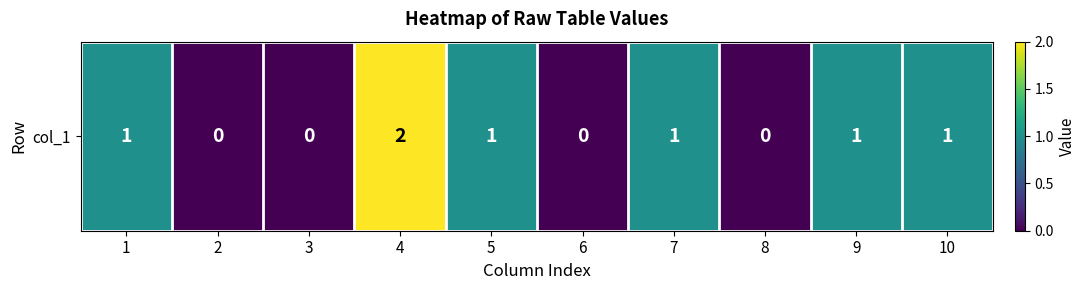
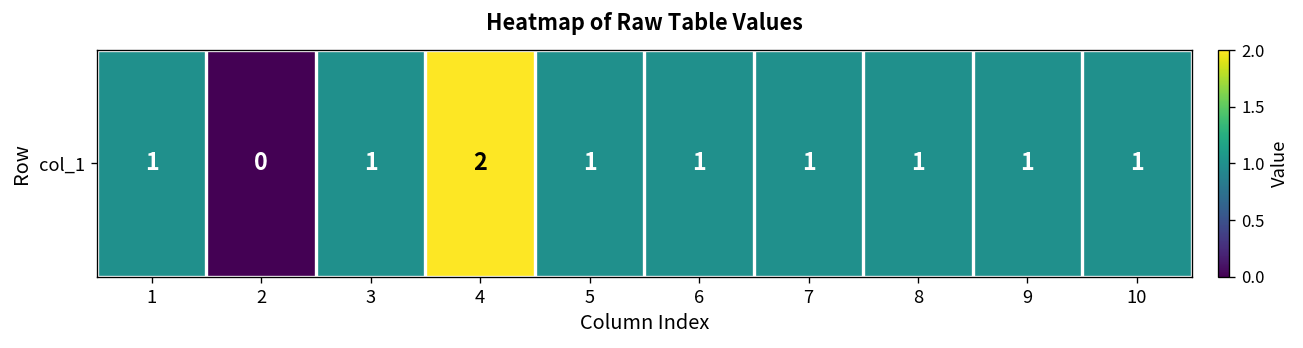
col_1, 3: 0 -> 1
col_1, 6: 0 -> 1
col_1, 8: 0 -> 1
